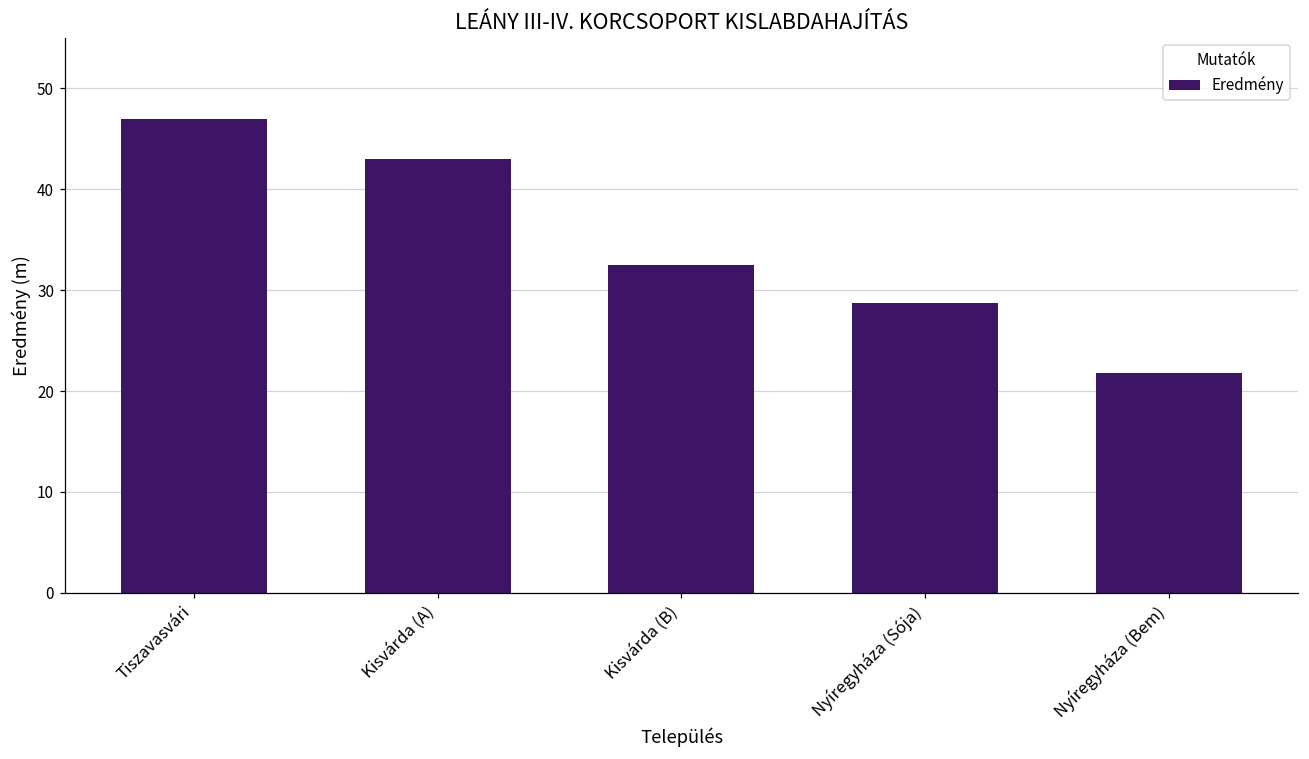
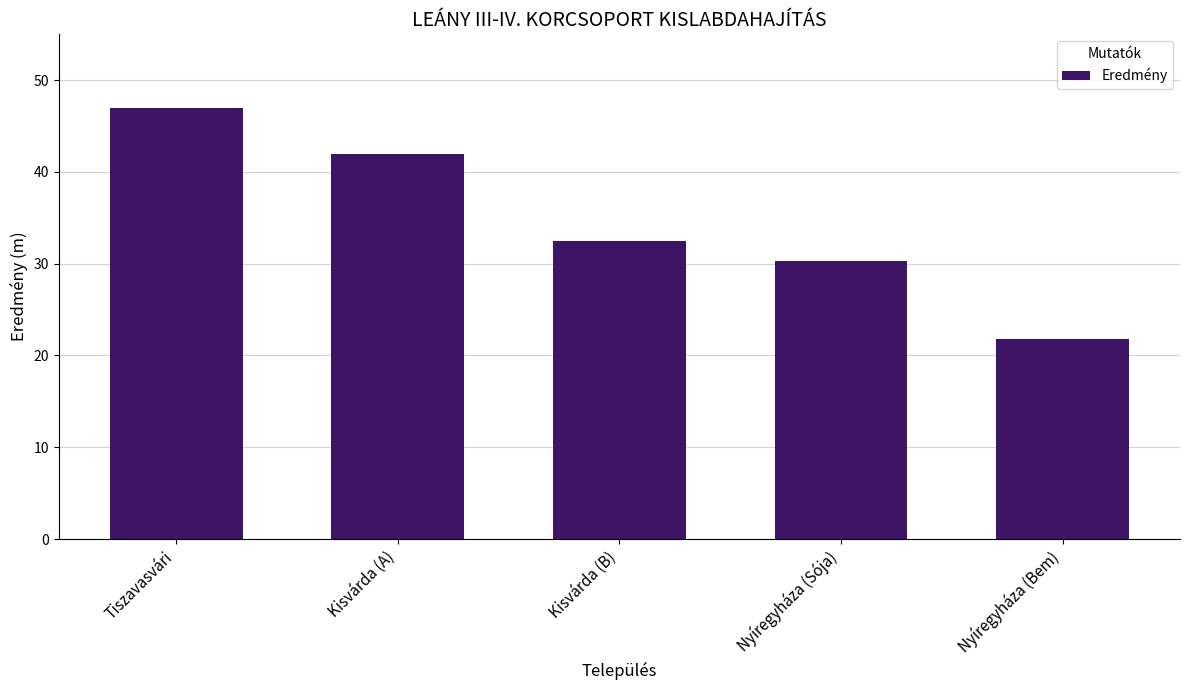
Kisvárda (A): 43 -> 42
Nyíregyháza (Sója): 29 -> 30
